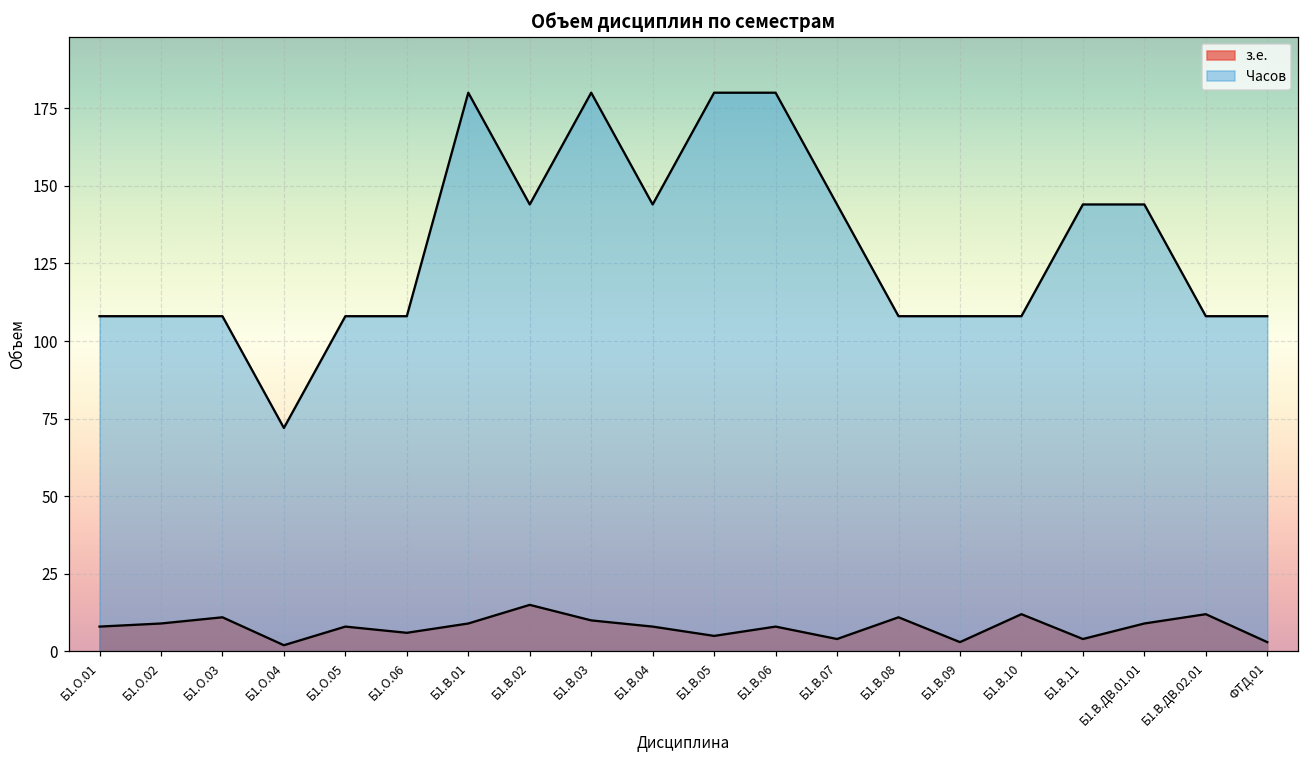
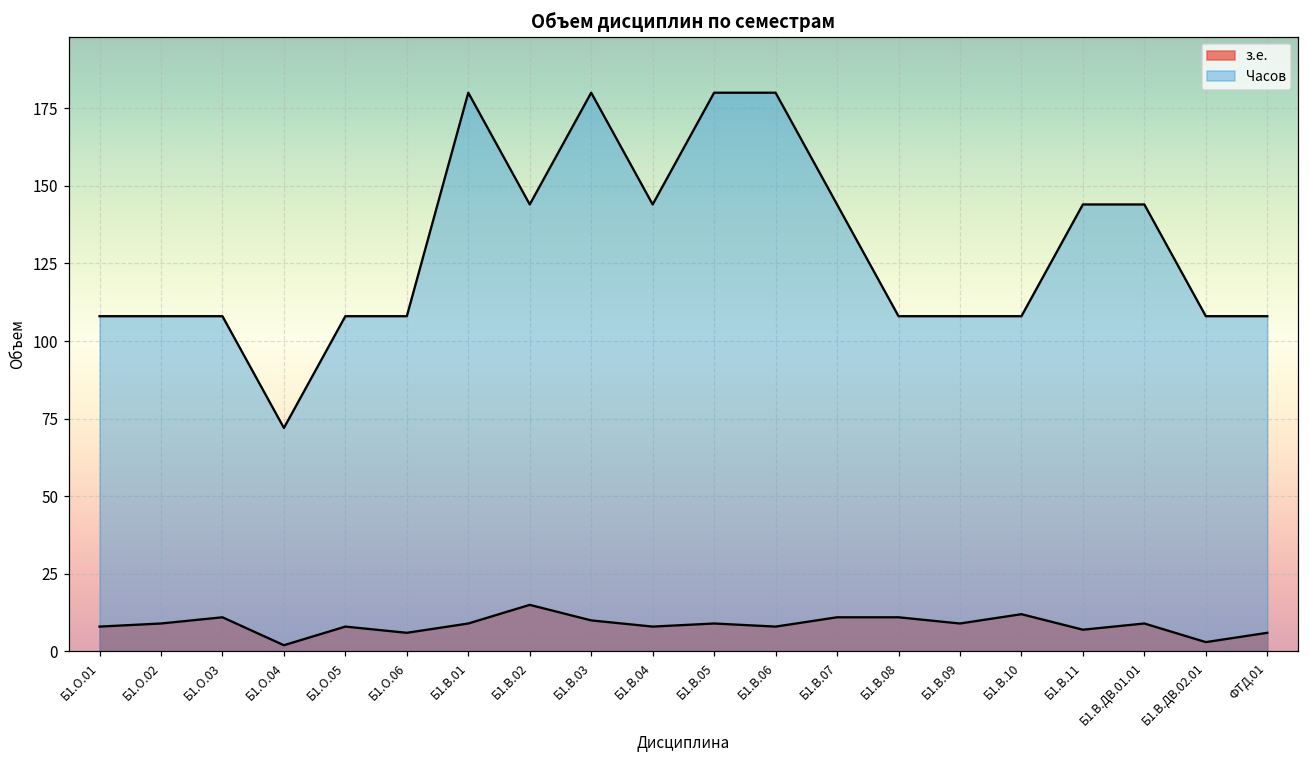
з.е., Б1.В.05: 5 -> 9
з.е., Б1.В.07: 4 -> 11
з.е., Б1.В.09: 3 -> 9
з.е., Б1.В.11: 4 -> 7
з.е., Б1.В.ДВ.02.01: 12 -> 3
з.е., ФТД.01: 3 -> 6
